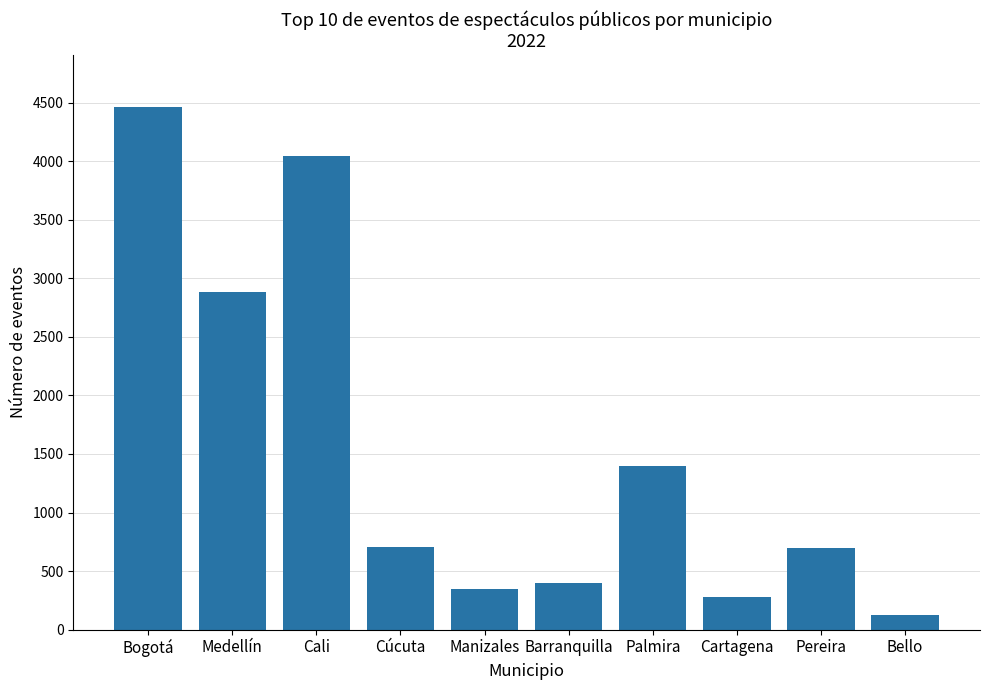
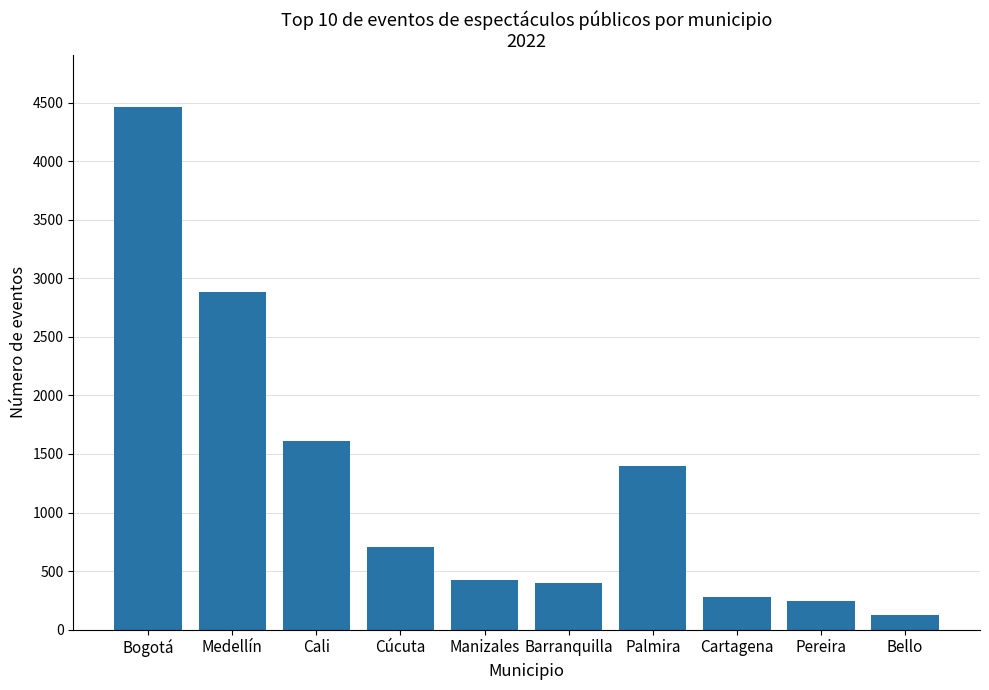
Cali: 4050 -> 1610
Manizales: 350 -> 420
Pereira: 700 -> 250
